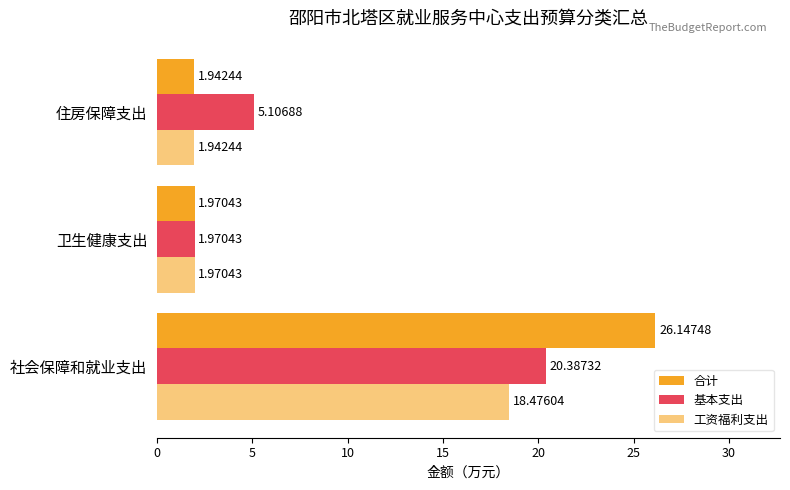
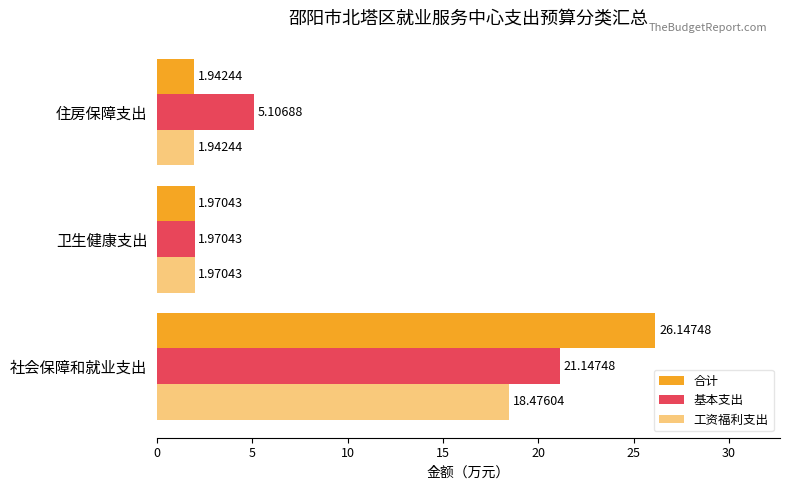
基本支出, 社会保障和就业支出: 20.38732 -> 21.14748
